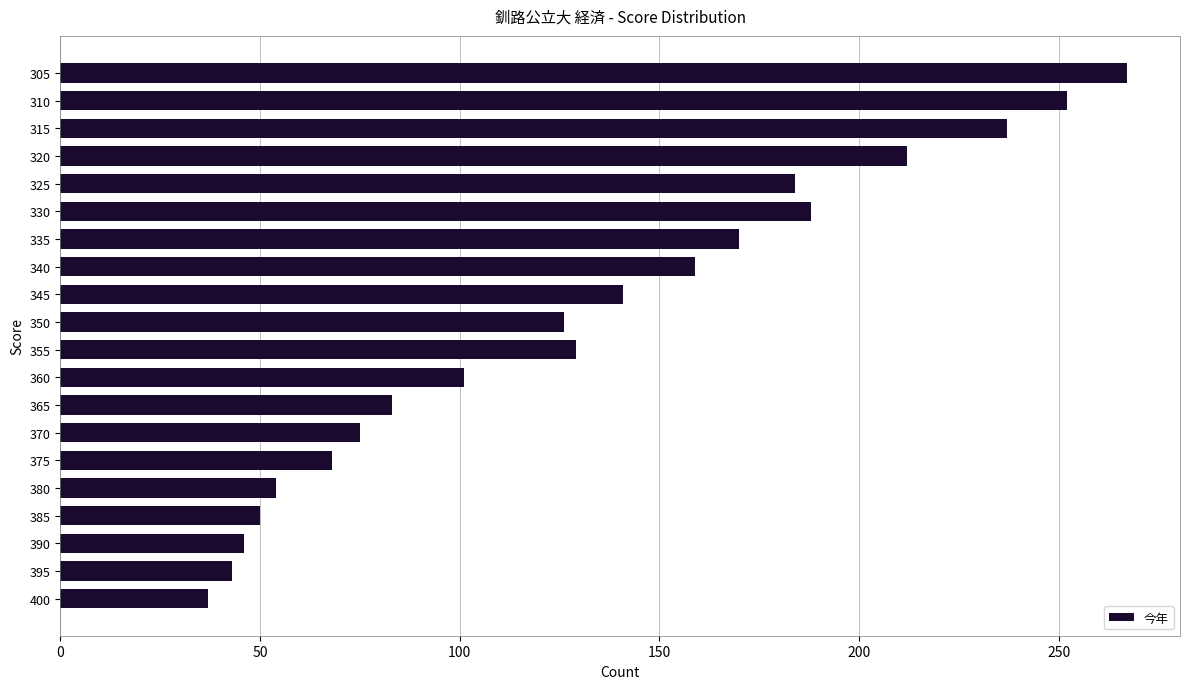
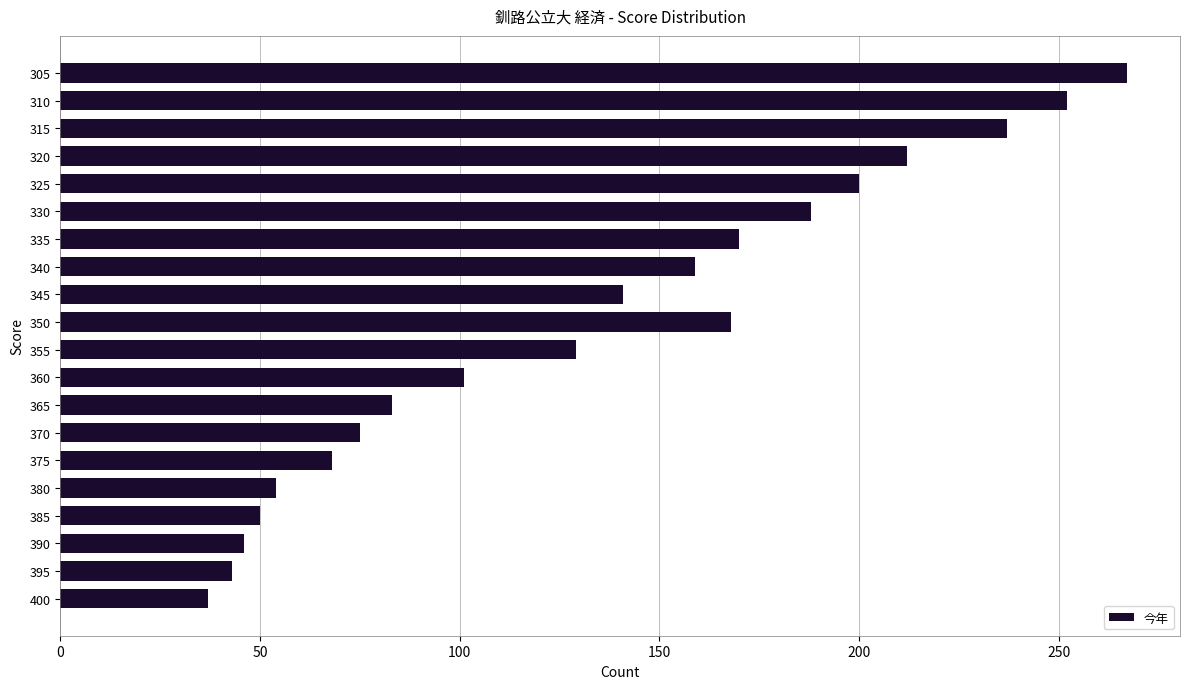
325: 184 -> 200
350: 126 -> 168
